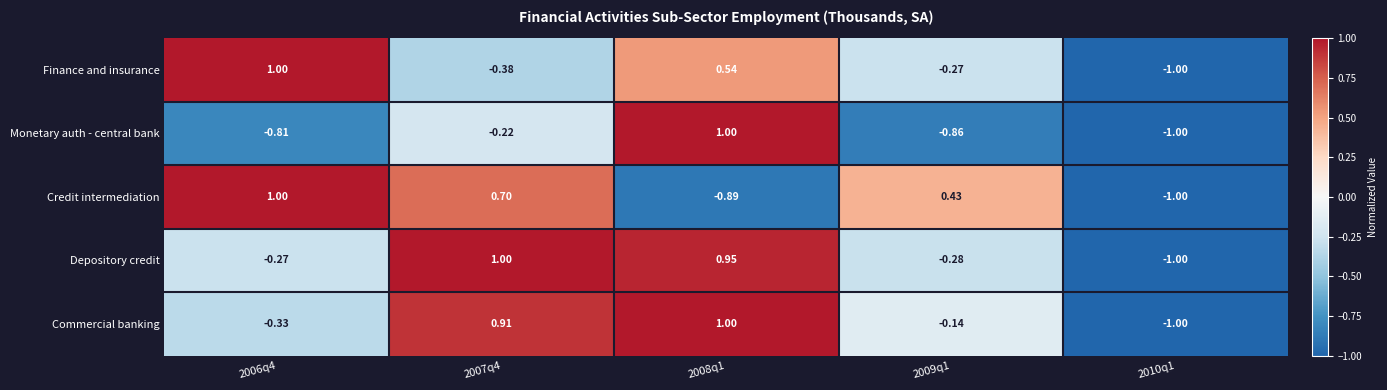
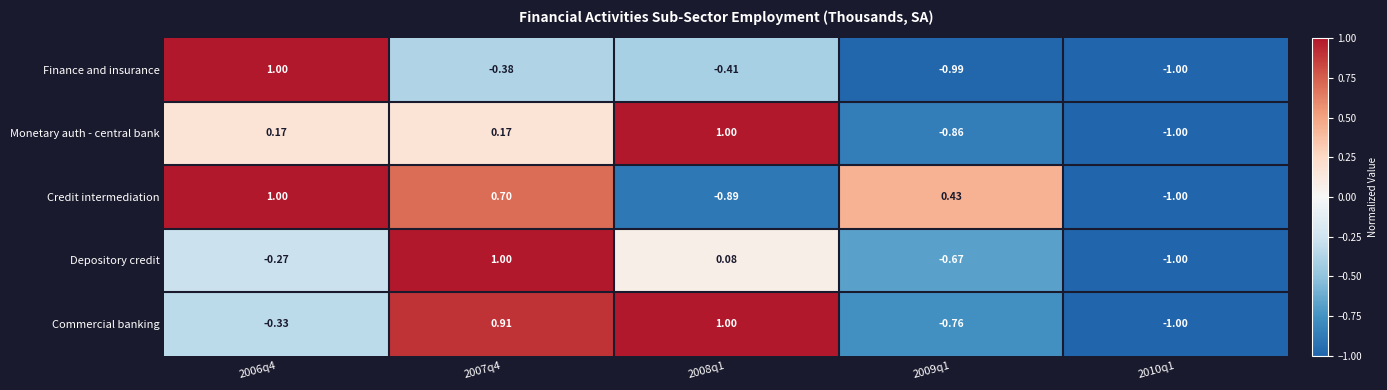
Finance and insurance, 2008q1: 0.54 -> -0.41
Finance and insurance, 2009q1: -0.27 -> -0.99
Monetary auth - central bank, 2006q4: -0.81 -> 0.17
Monetary auth - central bank, 2007q4: -0.22 -> 0.17
Depository credit, 2008q1: 0.95 -> 0.08
Depository credit, 2009q1: -0.28 -> -0.67
Commercial banking, 2009q1: -0.14 -> -0.76
